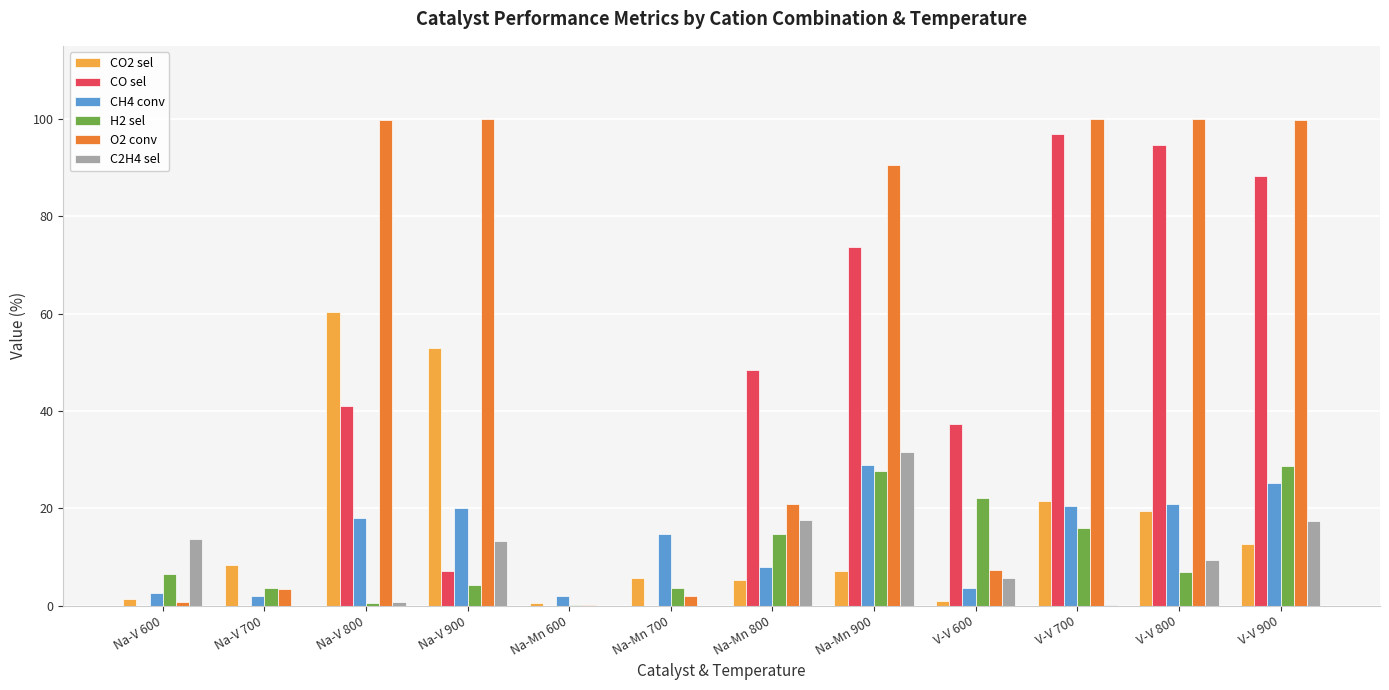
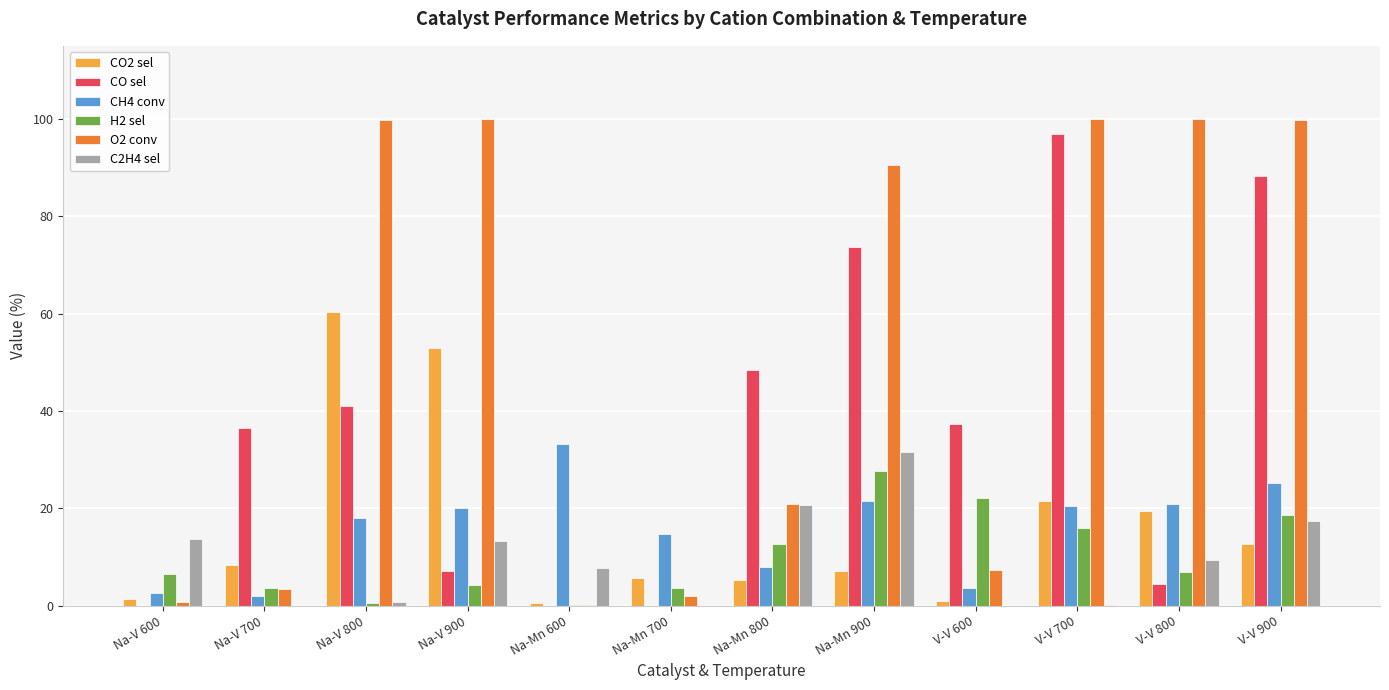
CO sel, Na-V 700: 0 -> 37
CH4 conv, Na-Mn 600: 2 -> 33
C2H4 sel, Na-Mn 600: 0 -> 8
H2 sel, Na-Mn 800: 15 -> 13
C2H4 sel, Na-Mn 800: 18 -> 21
CH4 conv, Na-Mn 900: 29 -> 21
C2H4 sel, V-V 600: 6 -> 0
CO sel, V-V 800: 95 -> 5
H2 sel, V-V 900: 29 -> 19
